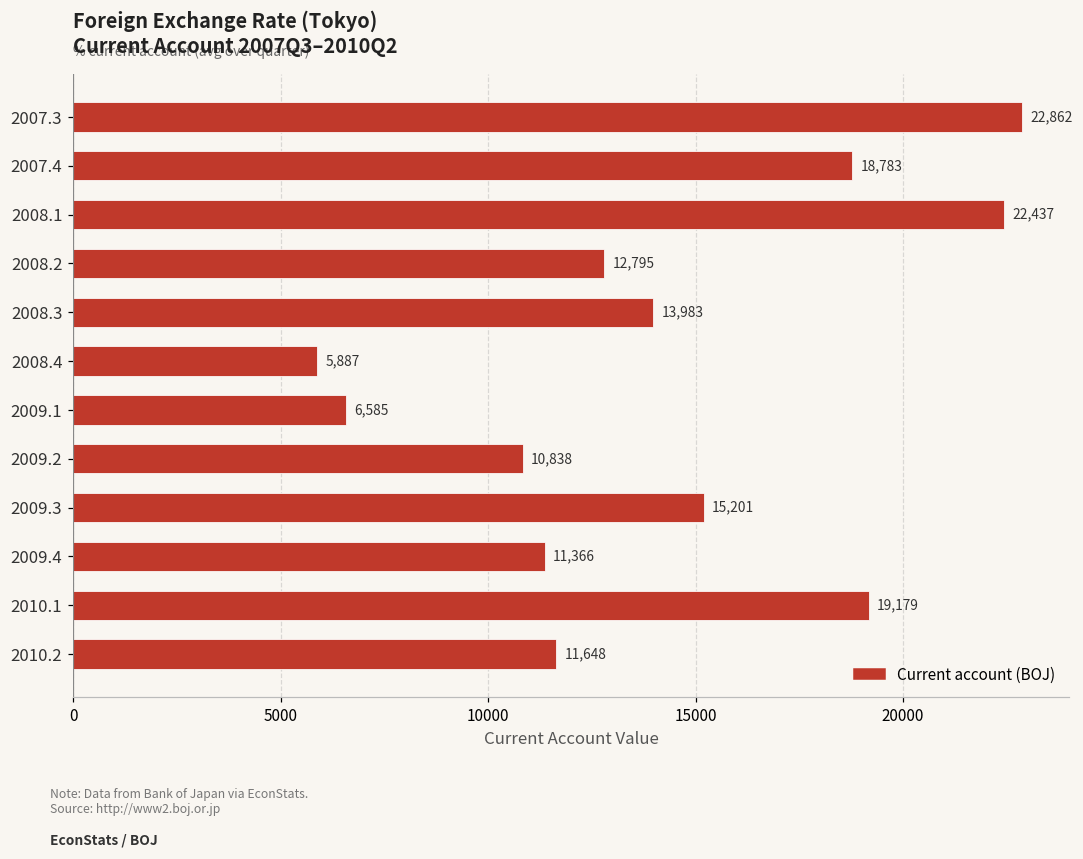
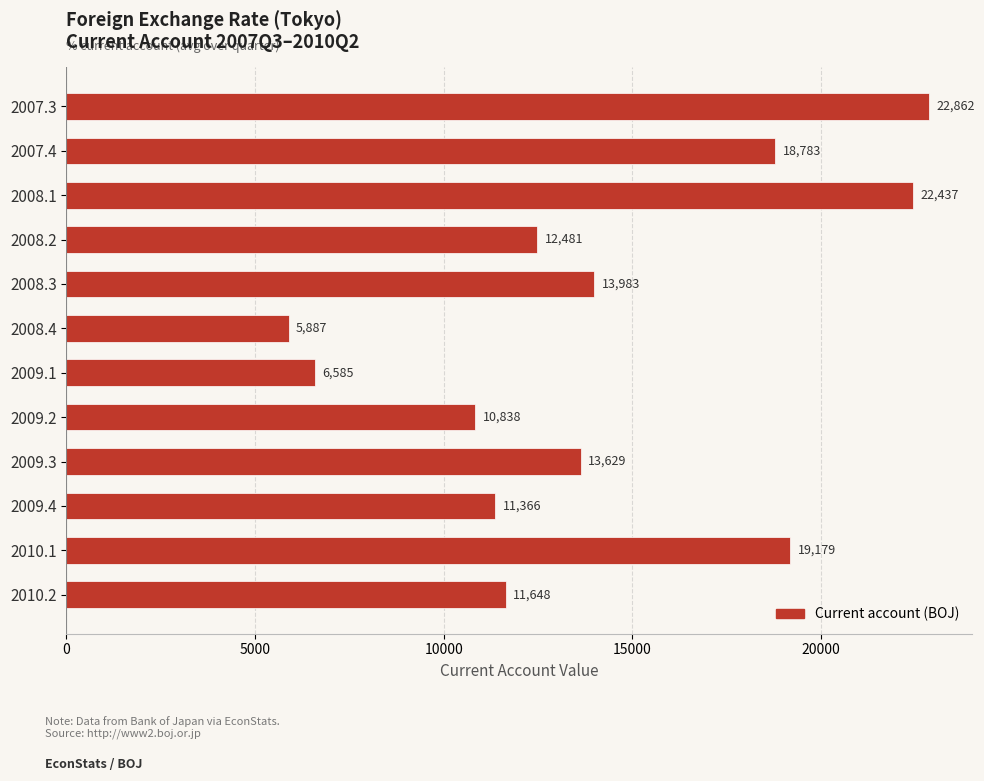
2008.2: 12,795 -> 12,481
2009.3: 15,201 -> 13,629
